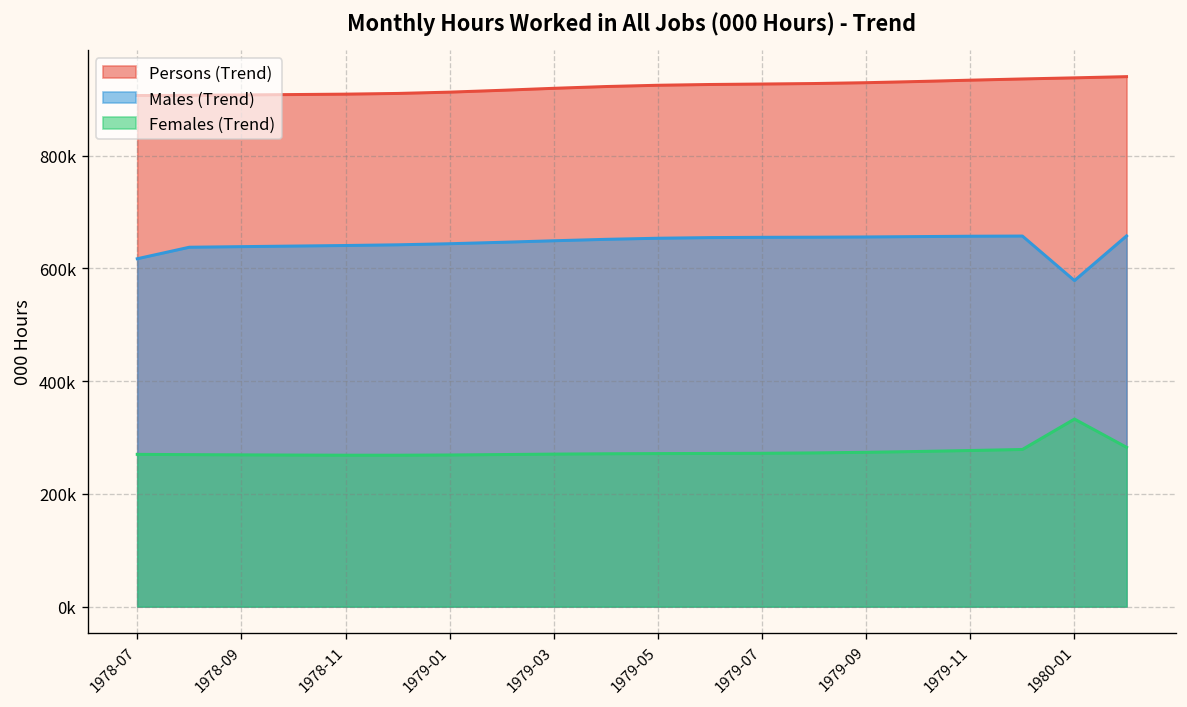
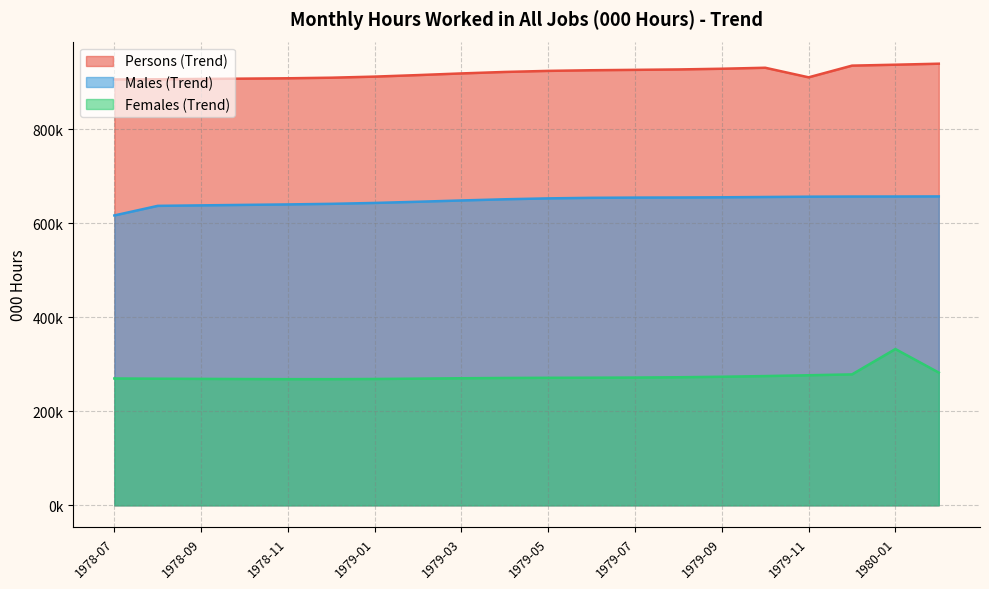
Persons (Trend), 1979-11: 930000 -> 910000
Males (Trend), 1980-01: 580000 -> 660000
